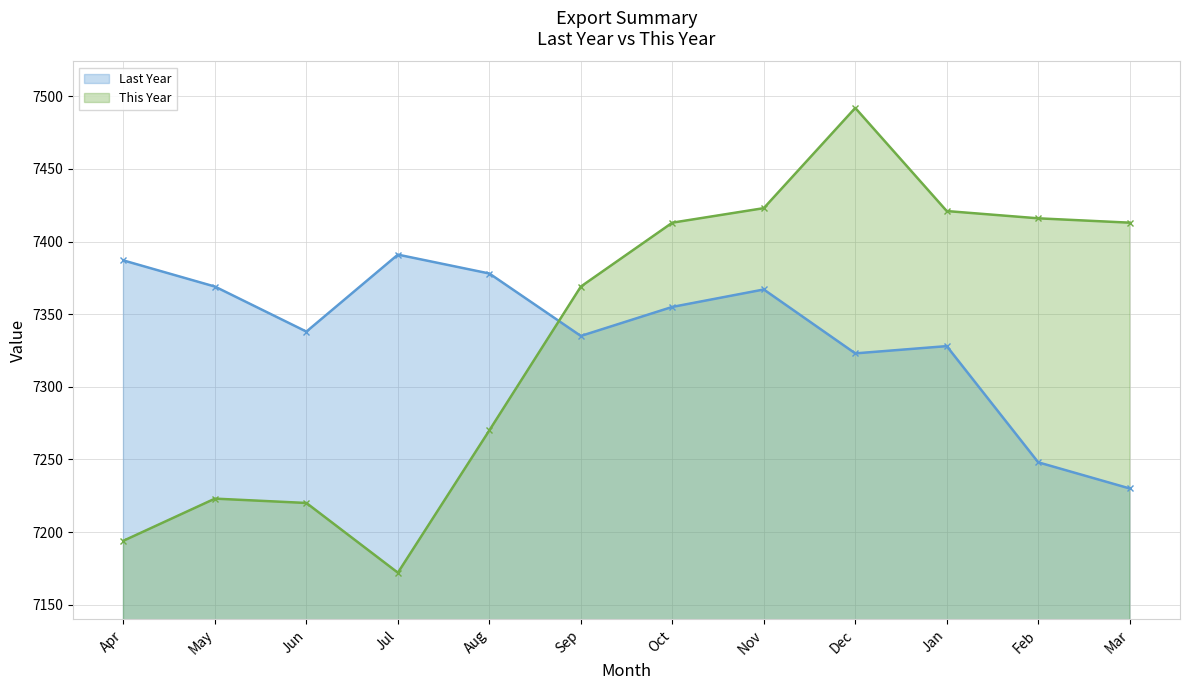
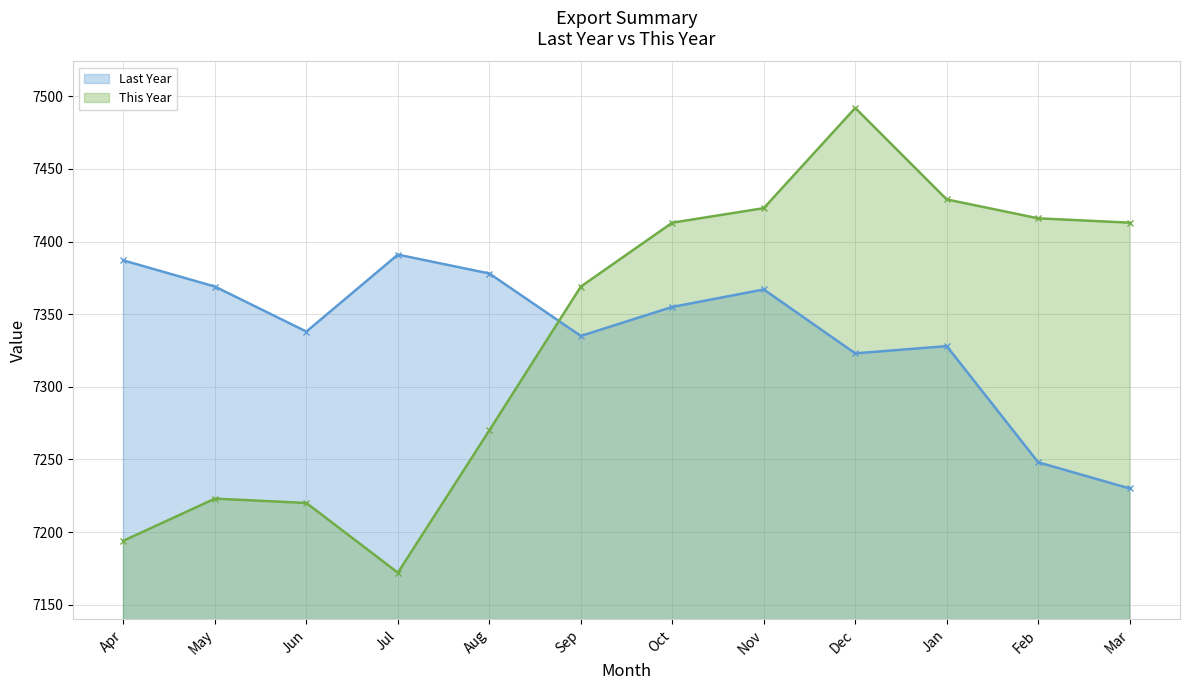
This Year, Jan: 7421 -> 7429
